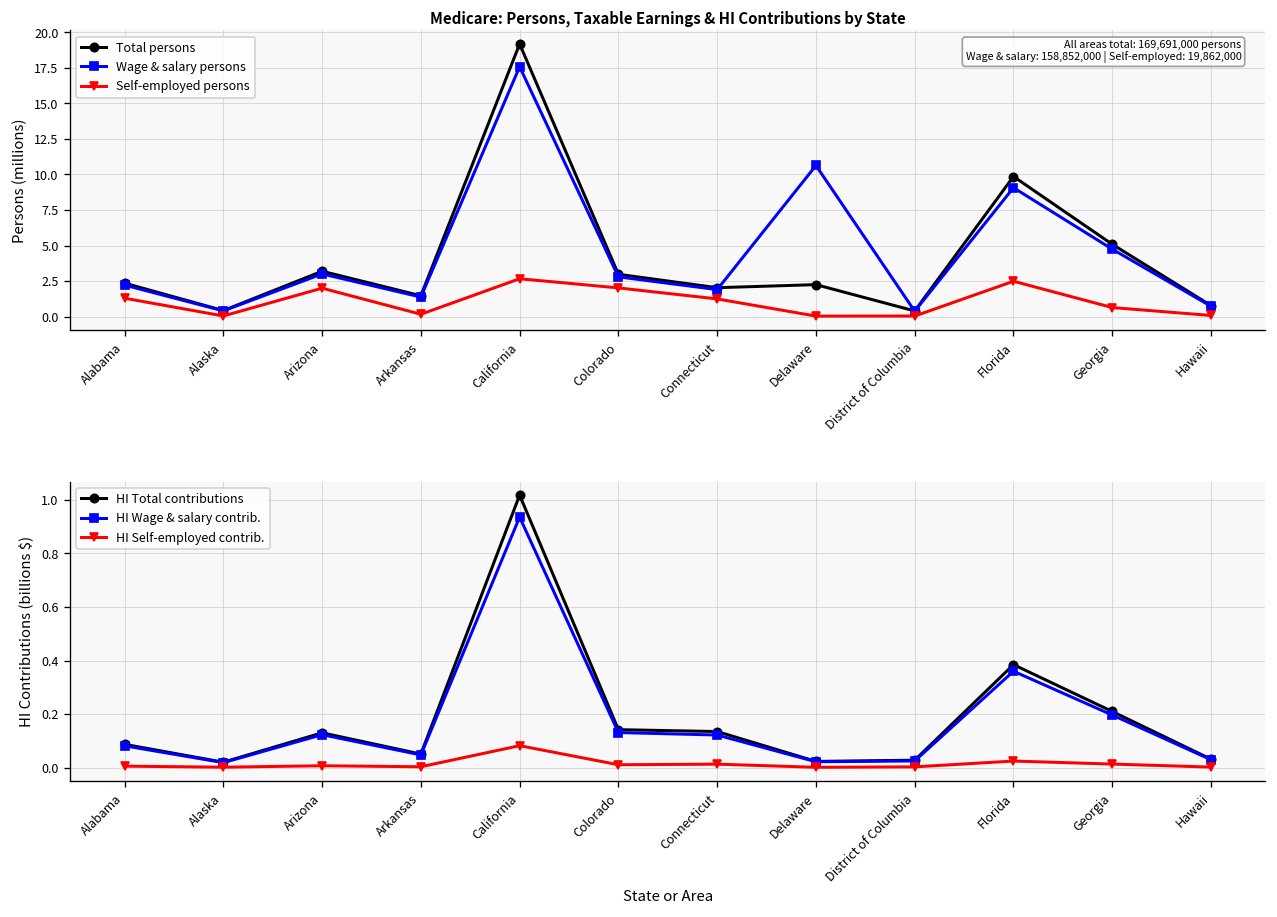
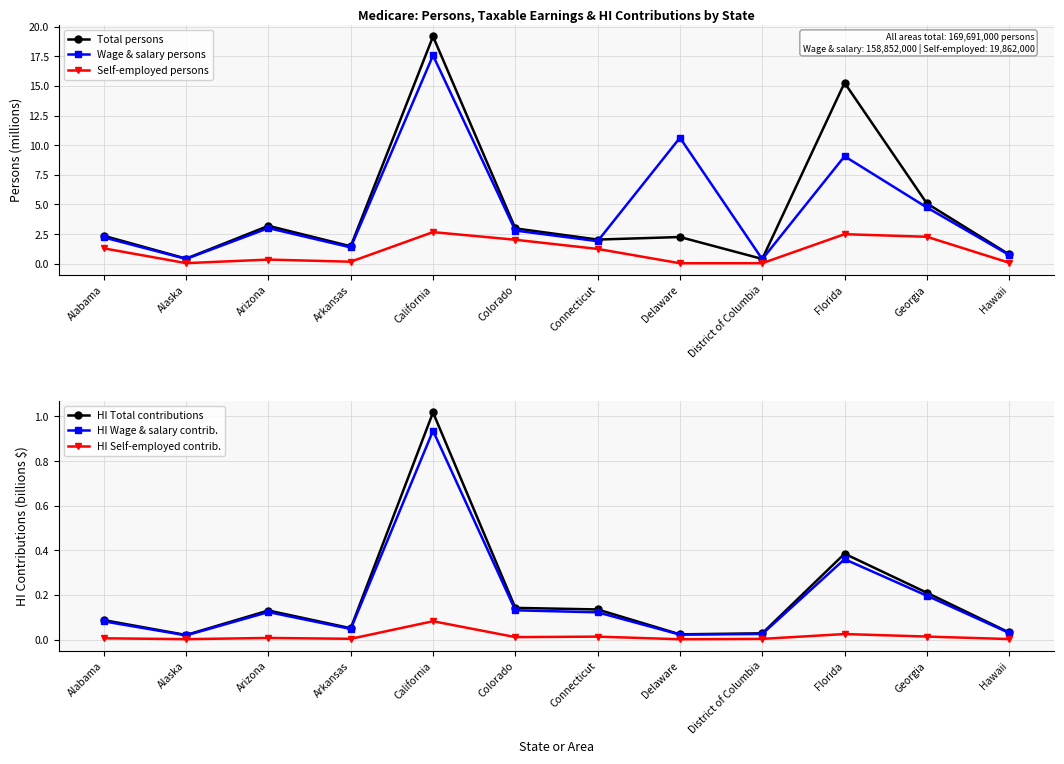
Medicare: Persons, Taxable Earnings & HI Contributions by State, Self-employed persons, Arizona: 2.0 -> 0.3
Medicare: Persons, Taxable Earnings & HI Contributions by State, Total persons, Florida: 9.9 -> 15.3
Medicare: Persons, Taxable Earnings & HI Contributions by State, Self-employed persons, Georgia: 0.6 -> 2.3
